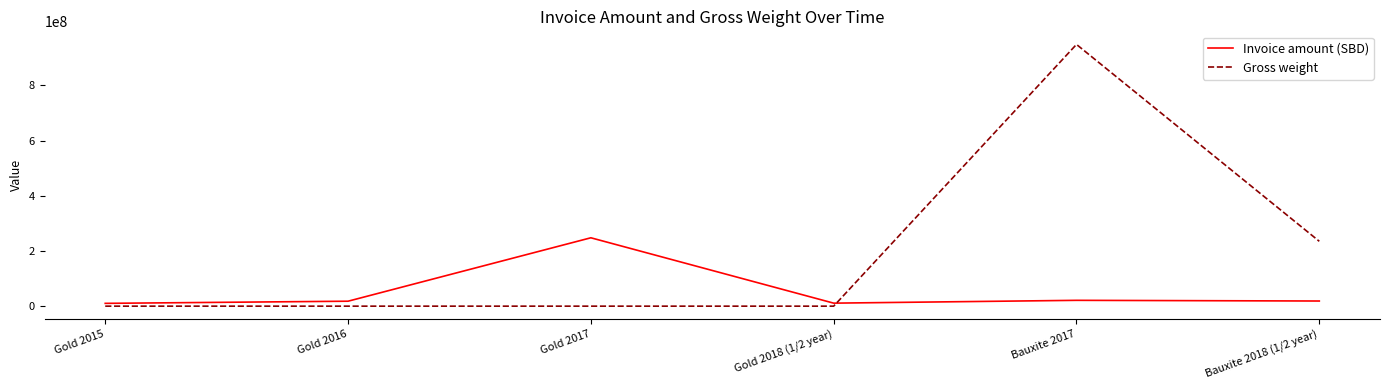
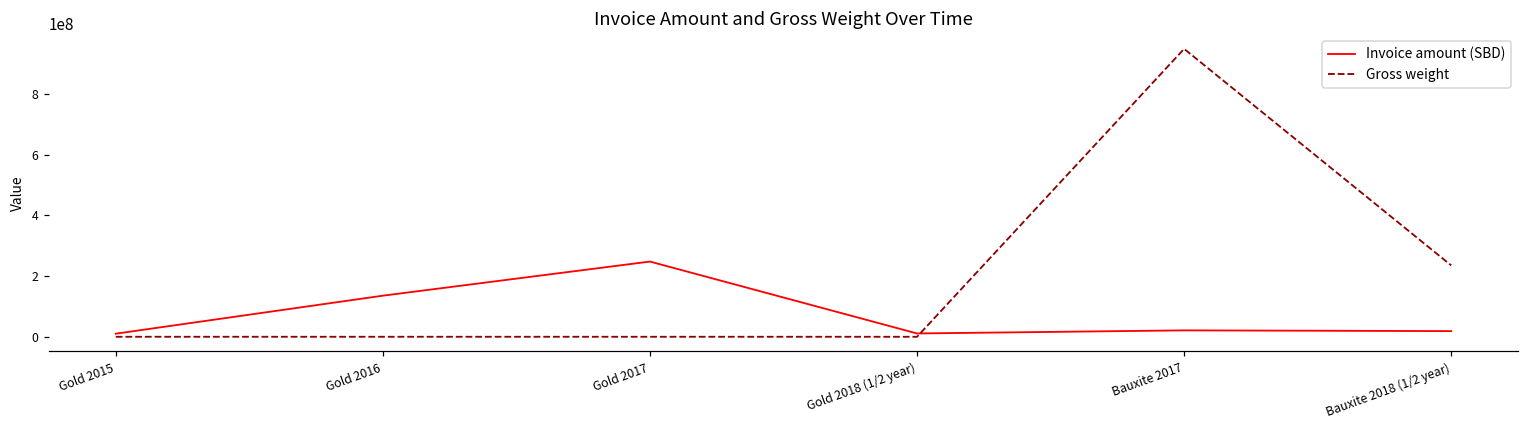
Invoice amount (SBD), Gold 2016: 20000000 -> 140000000
